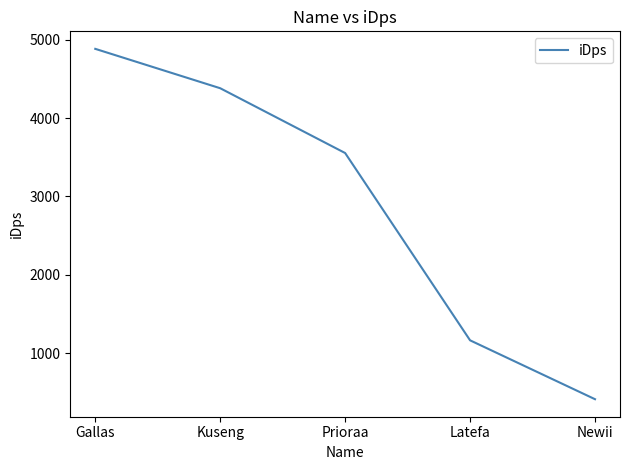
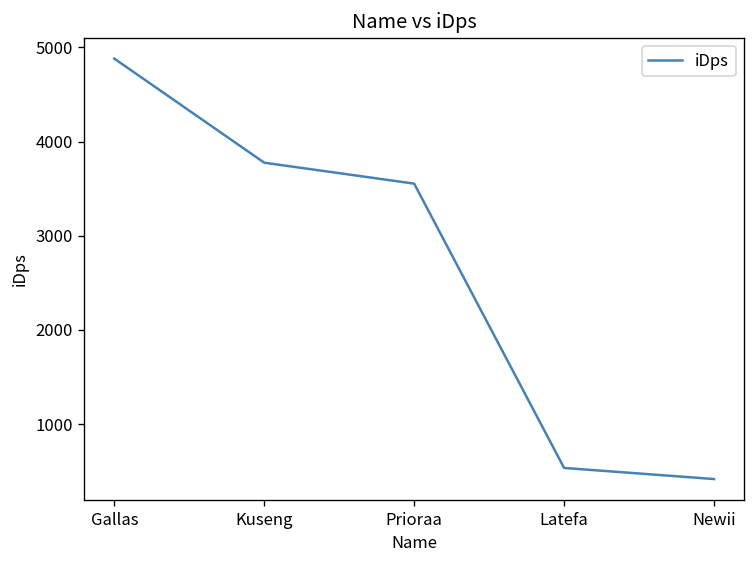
Kuseng: 4400 -> 3800
Latefa: 1200 -> 500
